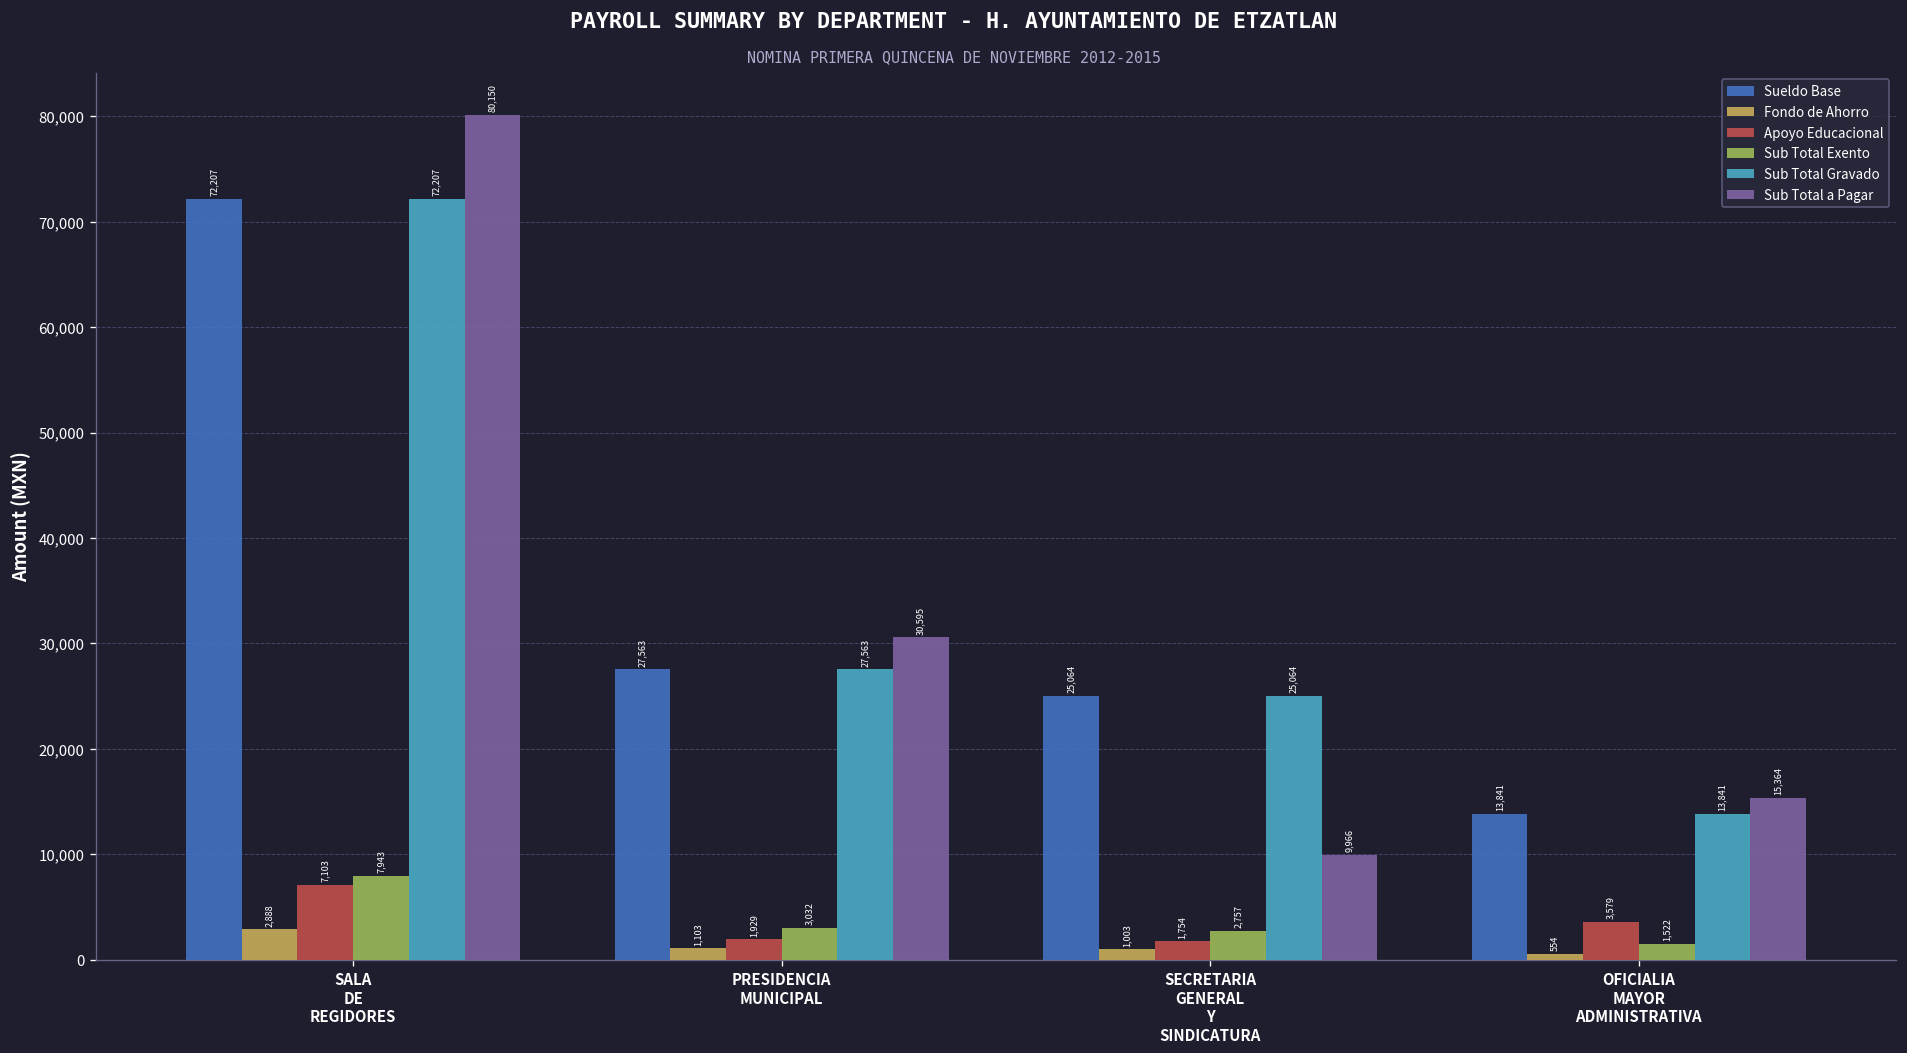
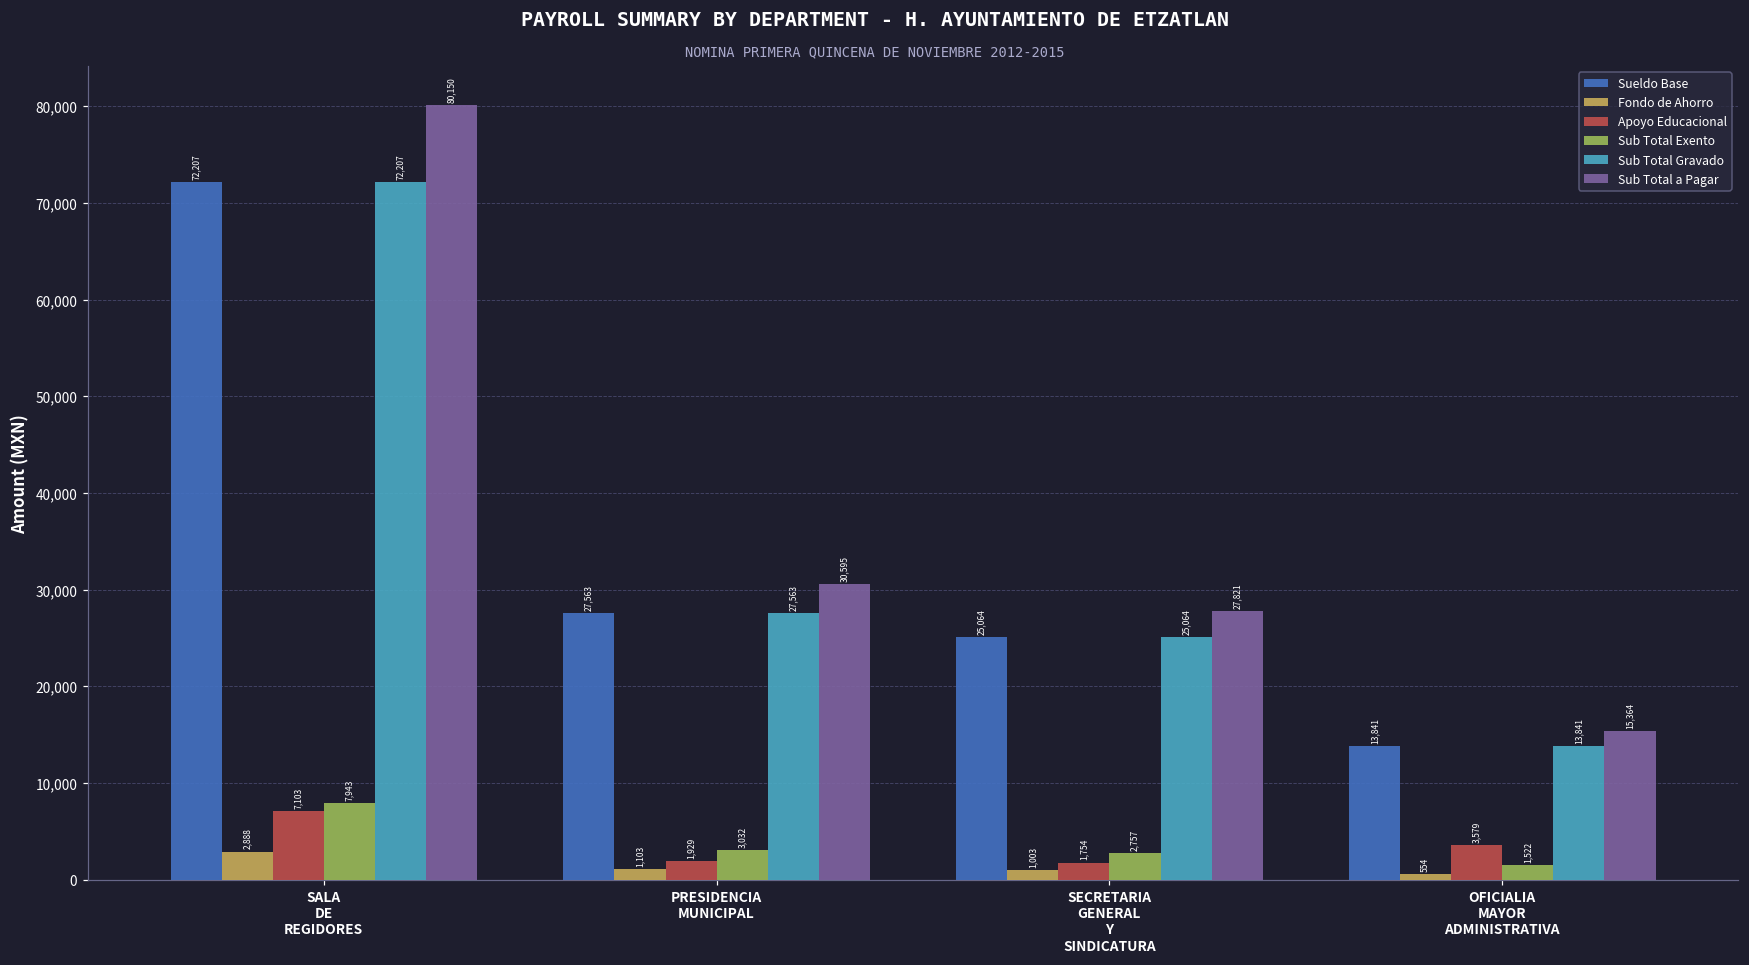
Sub Total a Pagar, SECRETARIA GENERAL Y SINDICATURA: 9,966 -> 27,821
